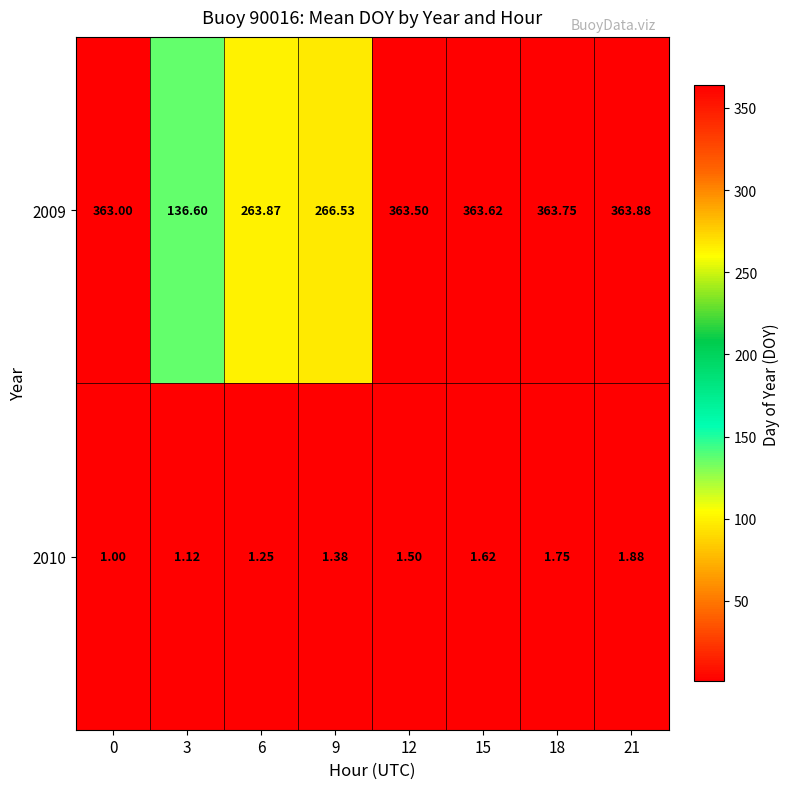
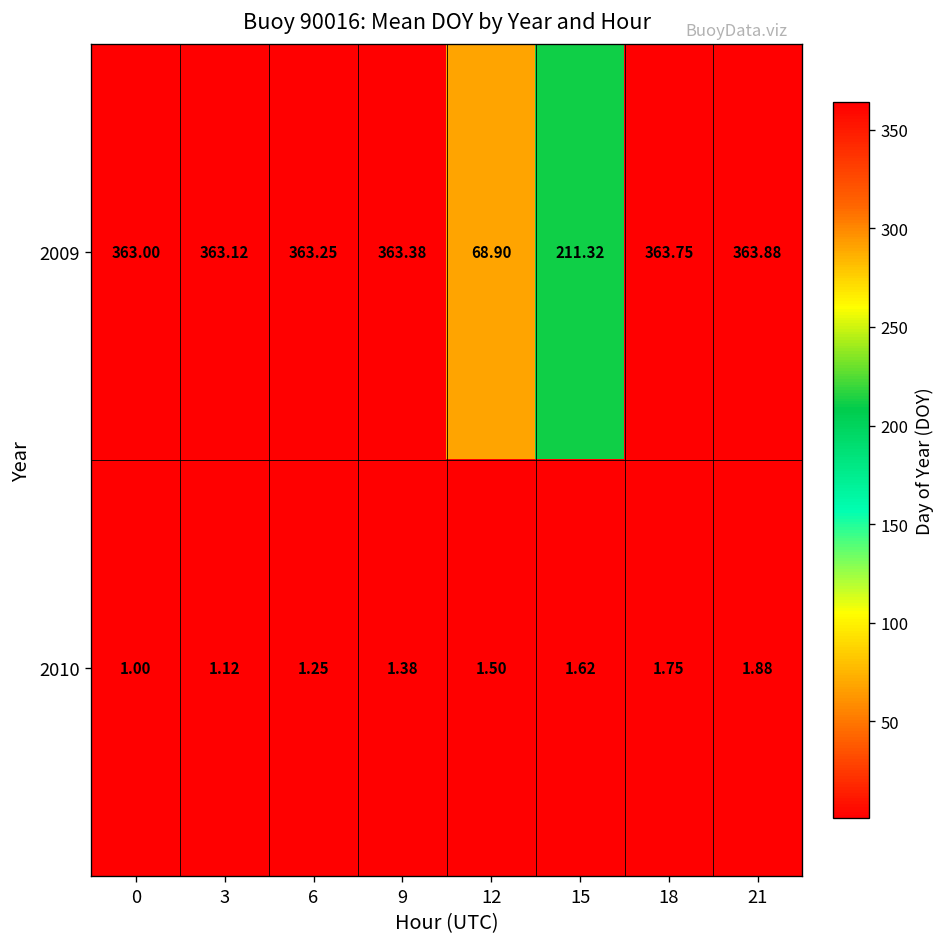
2009, 3: 136.60 -> 363.12
2009, 6: 263.87 -> 363.25
2009, 9: 266.53 -> 363.38
2009, 12: 363.50 -> 68.90
2009, 15: 363.62 -> 211.32
